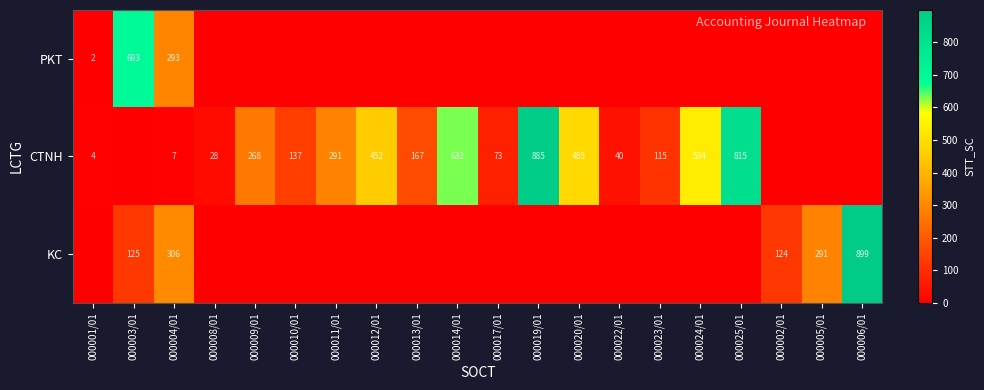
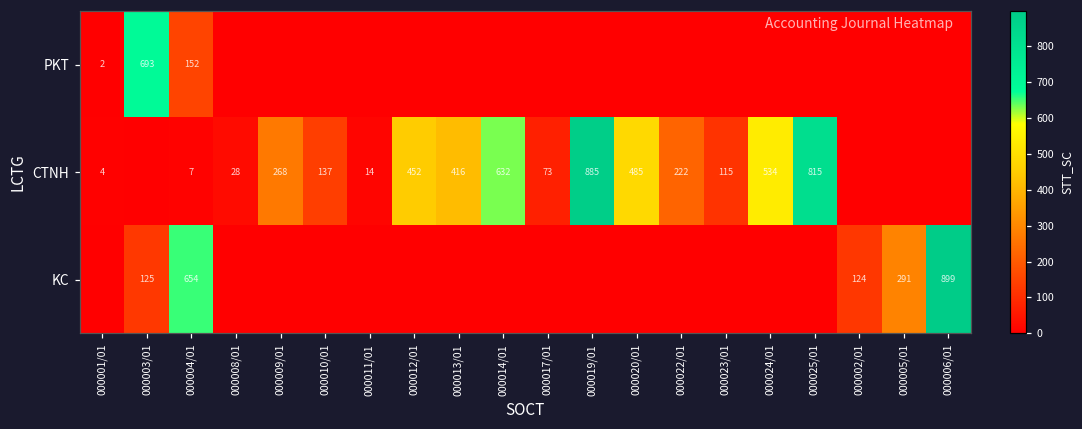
PKT, 000004/01: 293 -> 152
CTNH, 000011/01: 291 -> 14
CTNH, 000013/01: 167 -> 416
CTNH, 000022/01: 40 -> 222
KC, 000004/01: 306 -> 654
